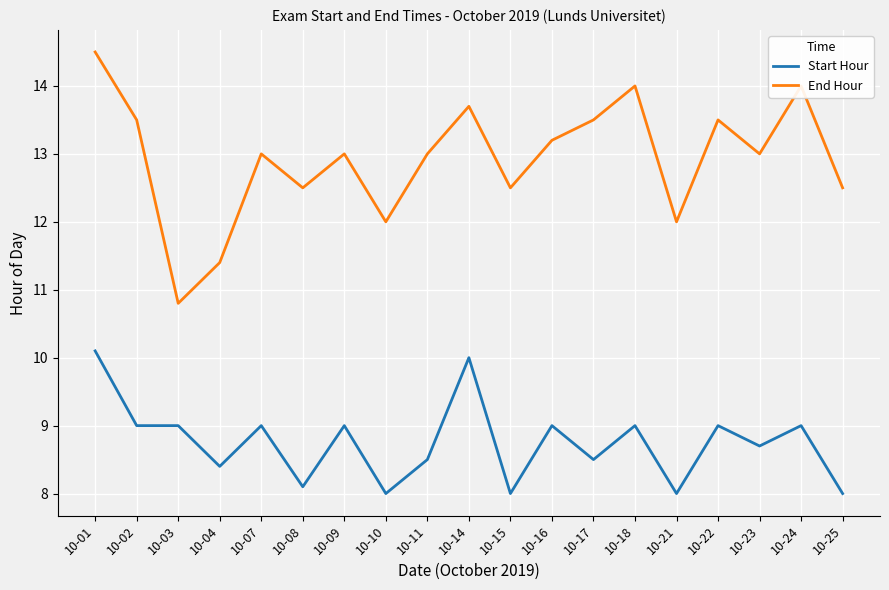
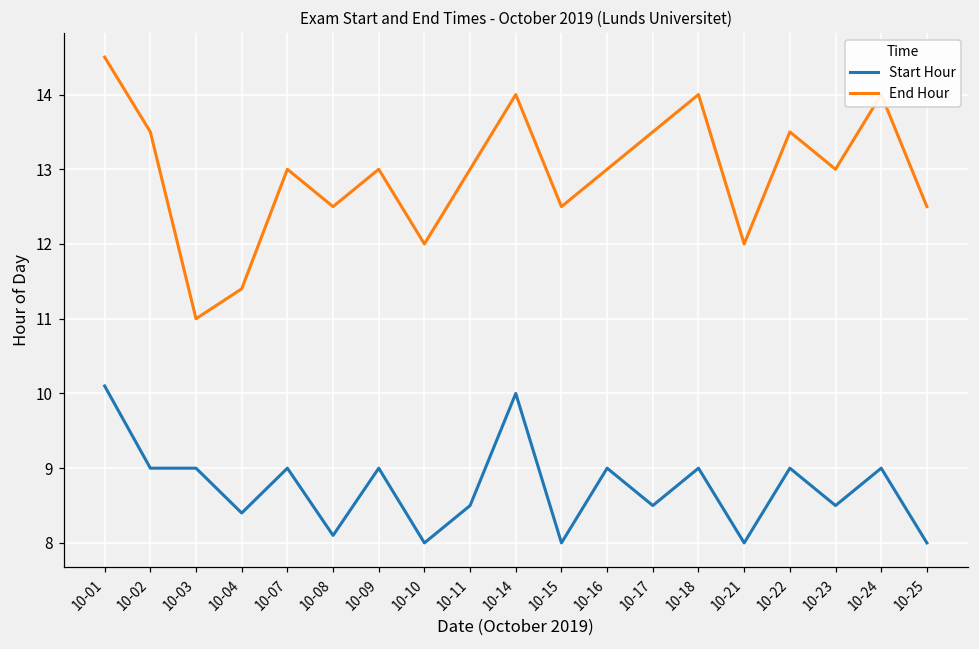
End Hour, 10-03: 10.8 -> 11.0
End Hour, 10-14: 13.7 -> 14.0
End Hour, 10-16: 13.2 -> 13.0
Start Hour, 10-23: 8.7 -> 8.5
